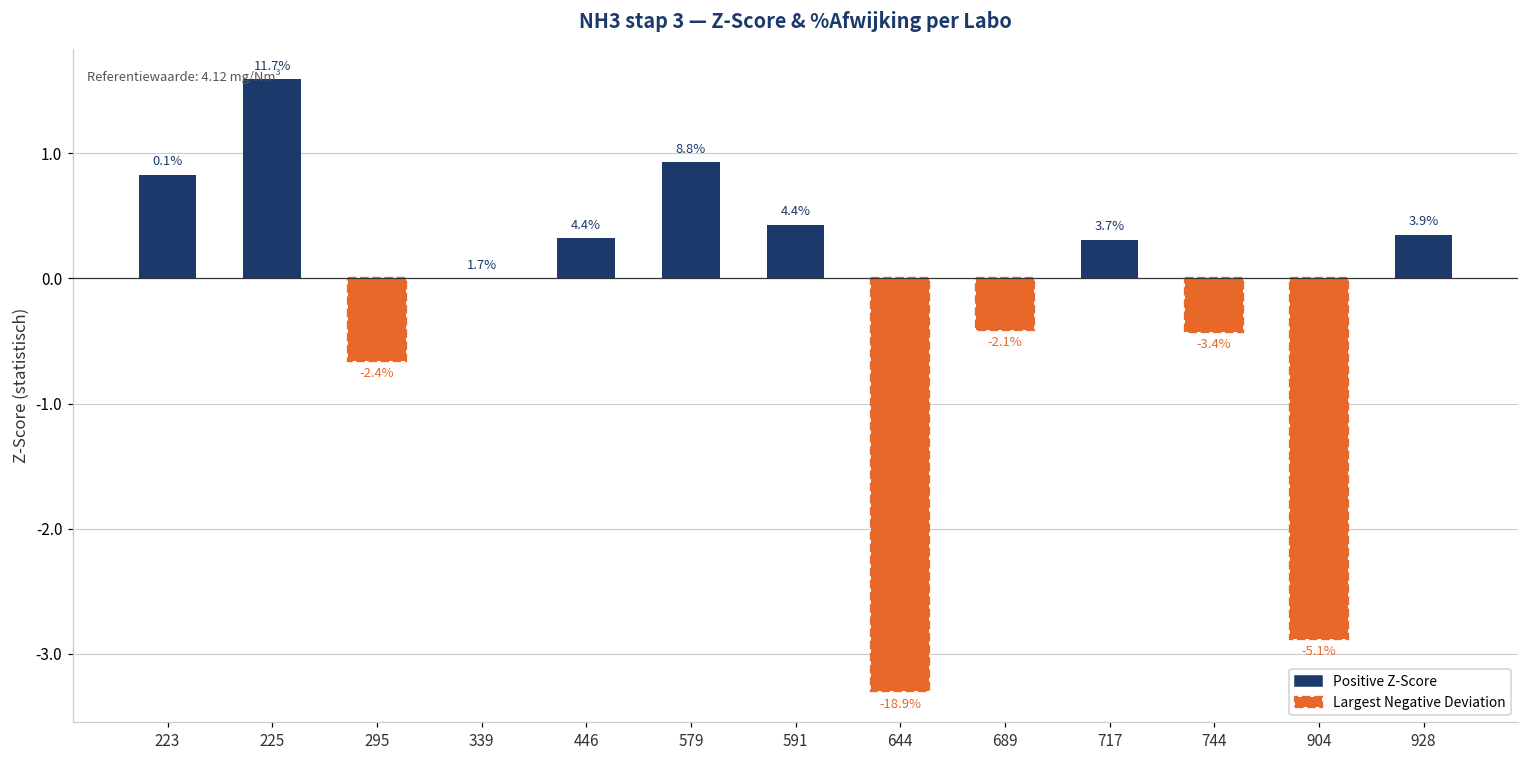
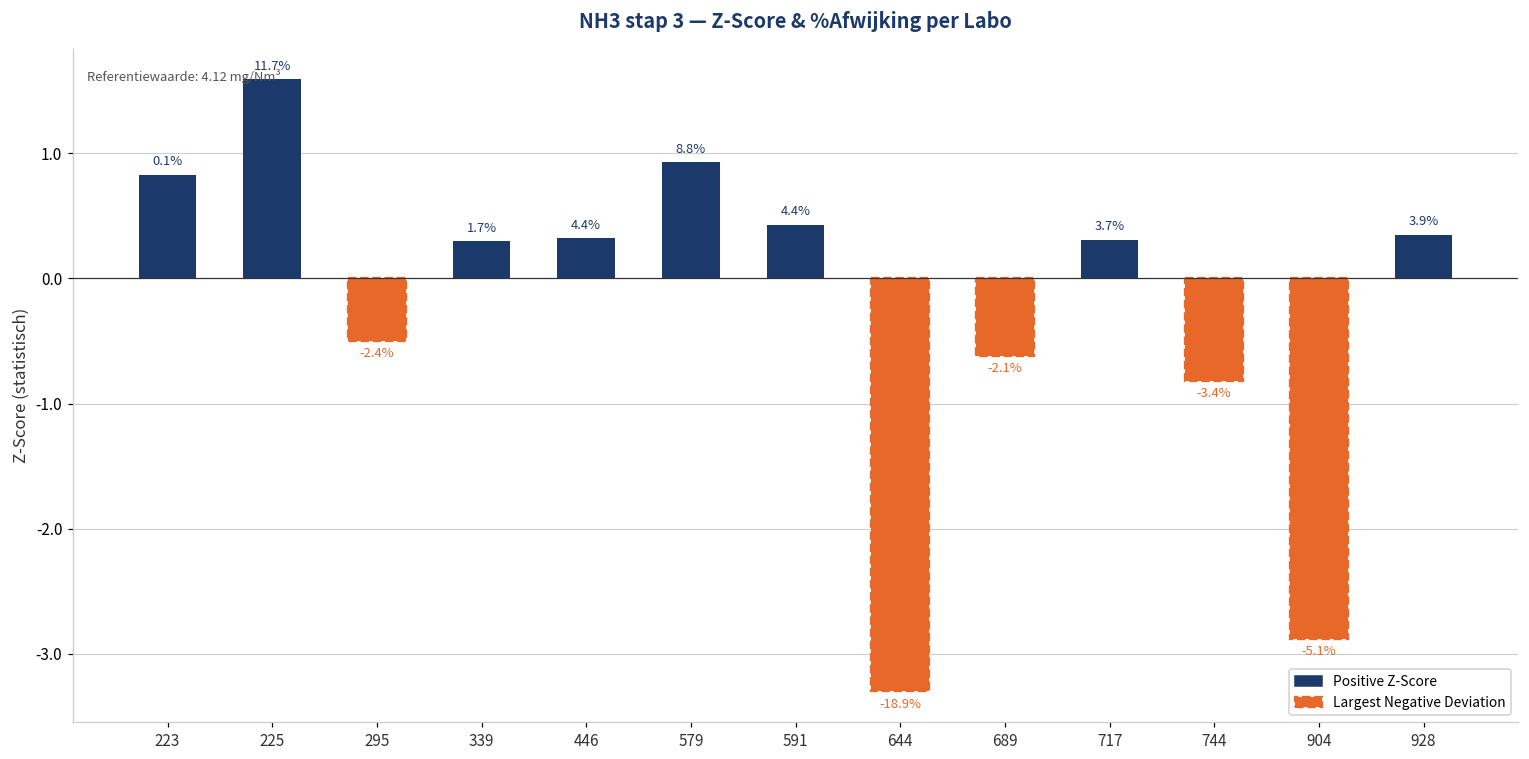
295: -0.66 -> -0.50
339: 0.0 -> 0.3
689: -0.41 -> -0.62
744: -0.43 -> -0.82
